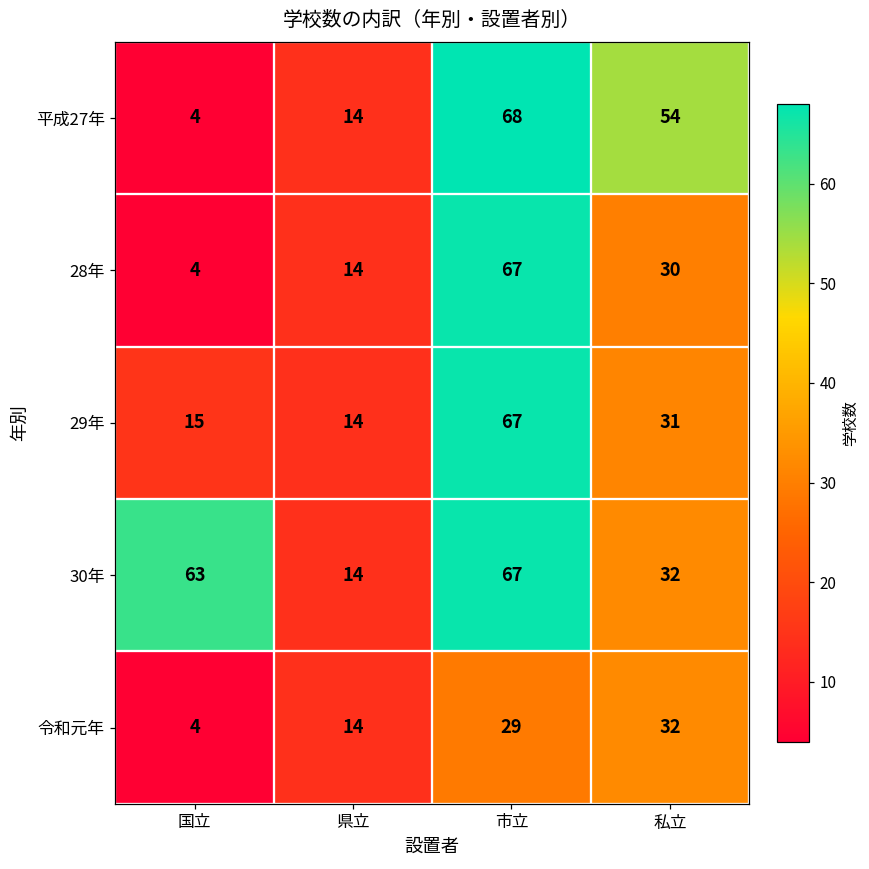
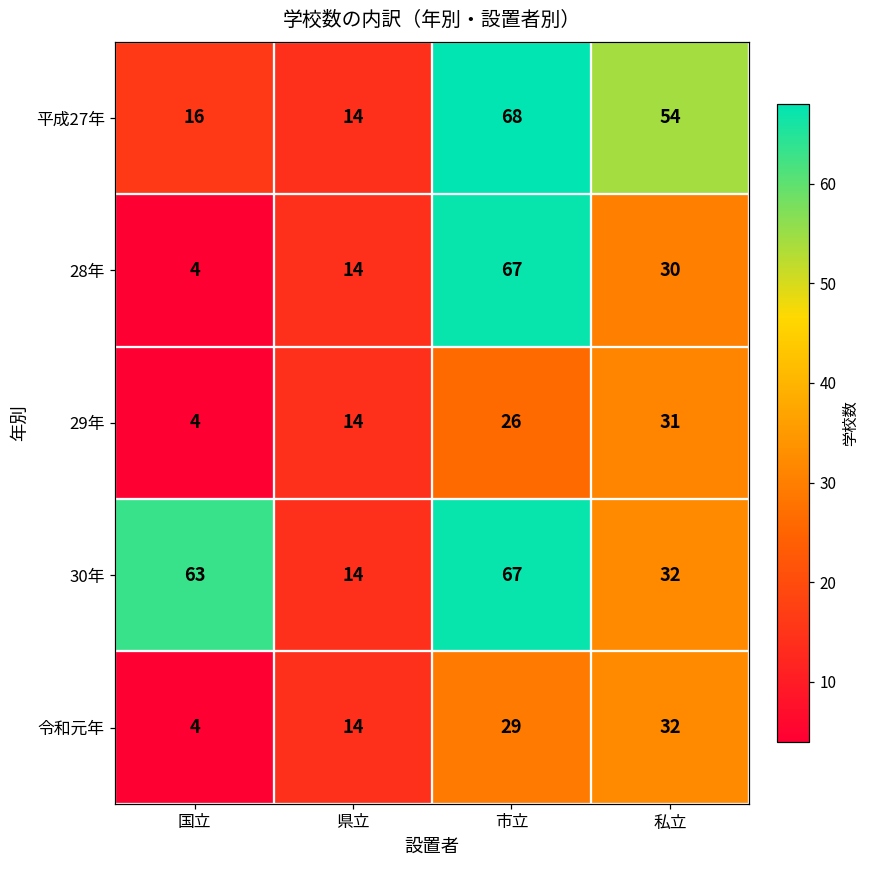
平成27年, 国立: 4 -> 16
29年, 国立: 15 -> 4
29年, 市立: 67 -> 26
